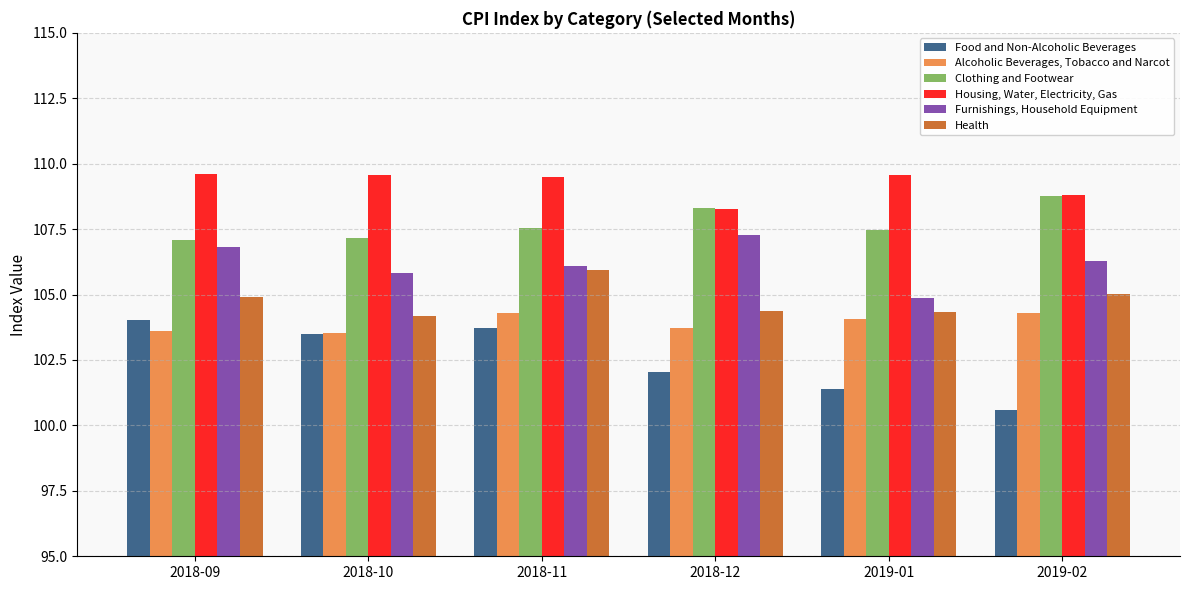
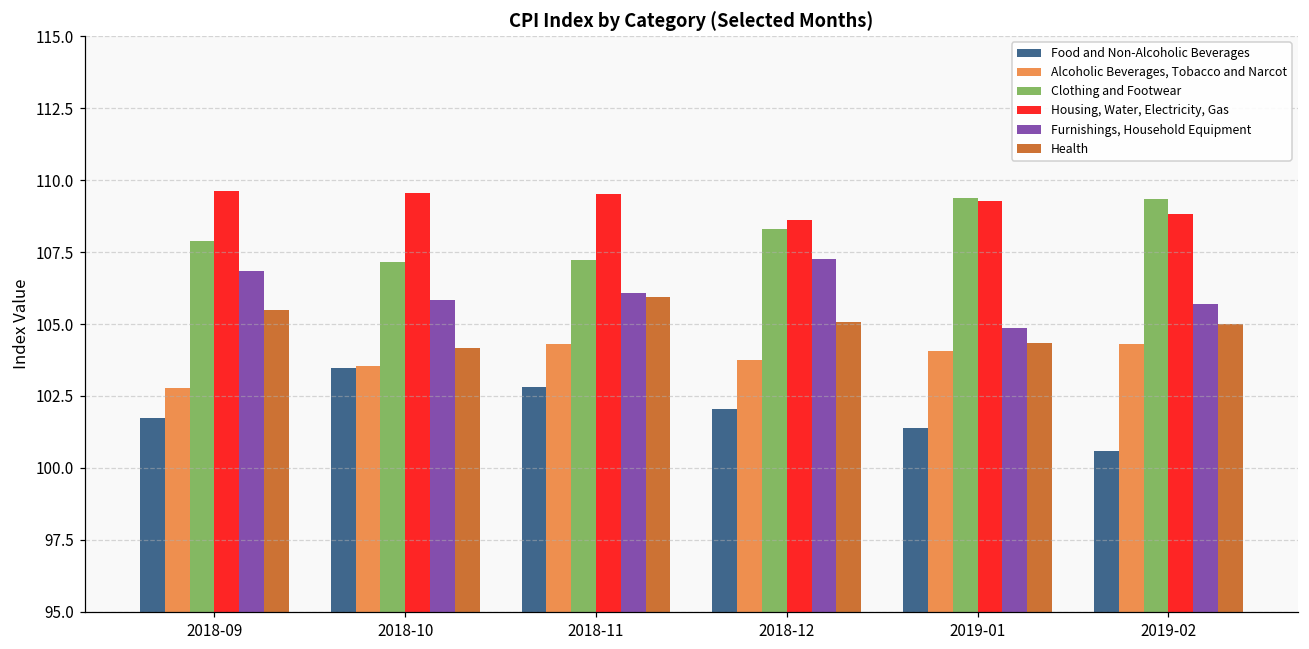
Food and Non-Alcoholic Beverages, 2018-09: 104.0 -> 101.7
Alcoholic Beverages, Tobacco and Narcot, 2018-09: 103.6 -> 102.8
Clothing and Footwear, 2018-09: 107.1 -> 107.9
Health, 2018-09: 104.9 -> 105.5
Food and Non-Alcoholic Beverages, 2018-11: 103.7 -> 102.8
Clothing and Footwear, 2018-11: 107.5 -> 107.2
Housing, Water, Electricity, Gas, 2018-12: 108.3 -> 108.6
Health, 2018-12: 104.4 -> 105.1
Clothing and Footwear, 2019-01: 107.5 -> 109.4
Housing, Water, Electricity, Gas, 2019-01: 109.6 -> 109.3
Clothing and Footwear, 2019-02: 108.8 -> 109.3
Furnishings, Household Equipment, 2019-02: 106.3 -> 105.7
